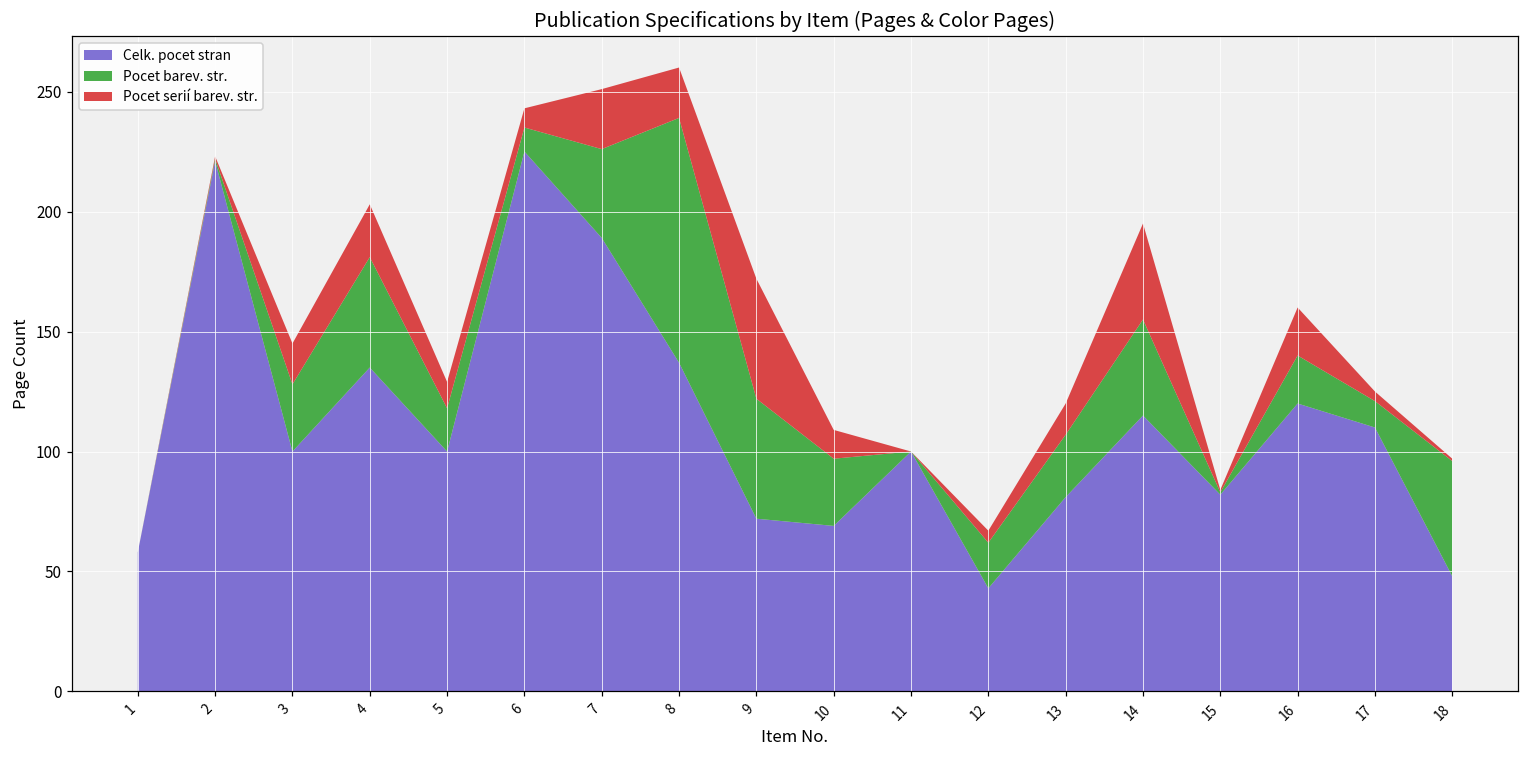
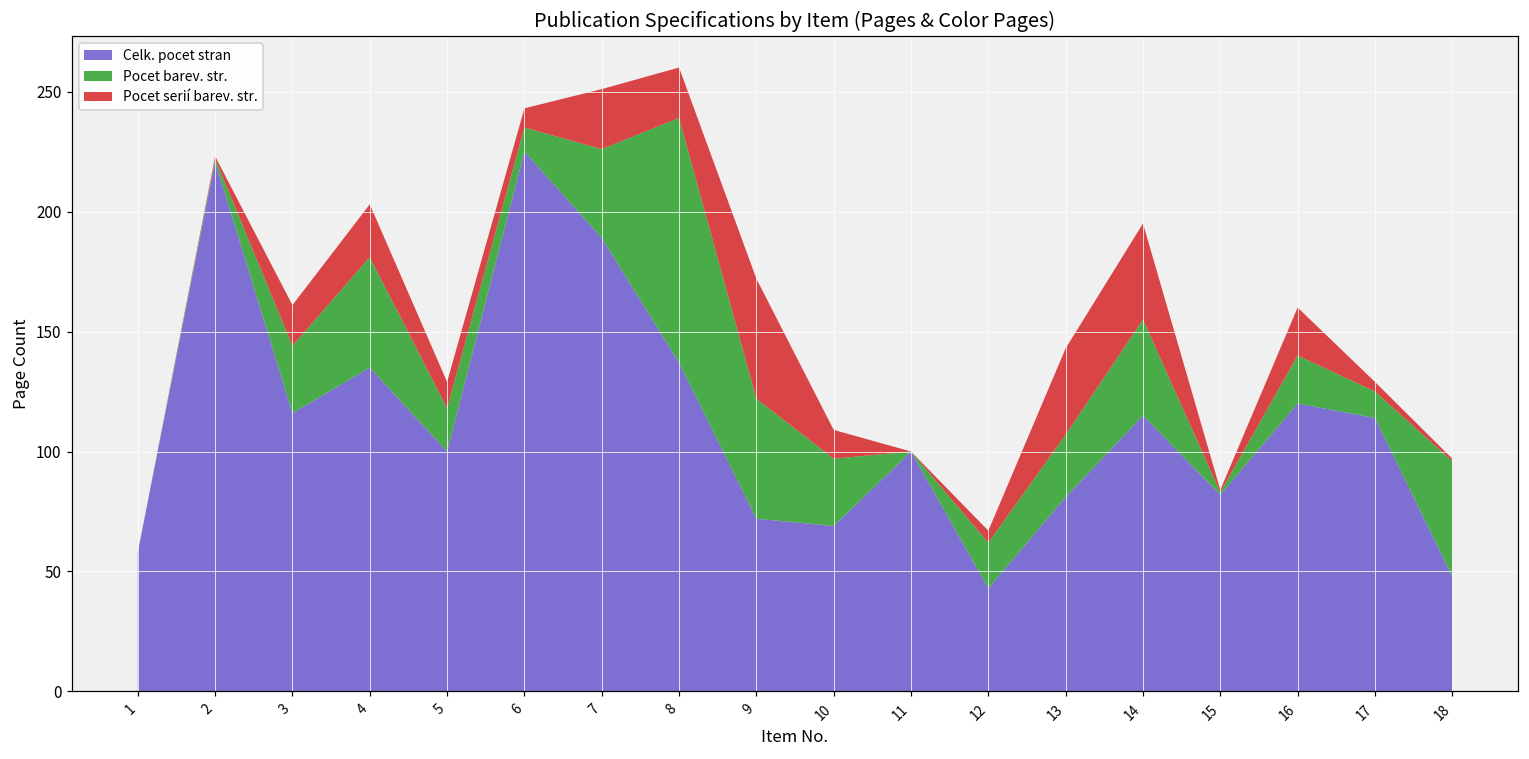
Celk. pocet stran, 3: 100 -> 116
Pocet serií barev. str., 13: 13 -> 36
Celk. pocet stran, 17: 110 -> 114
